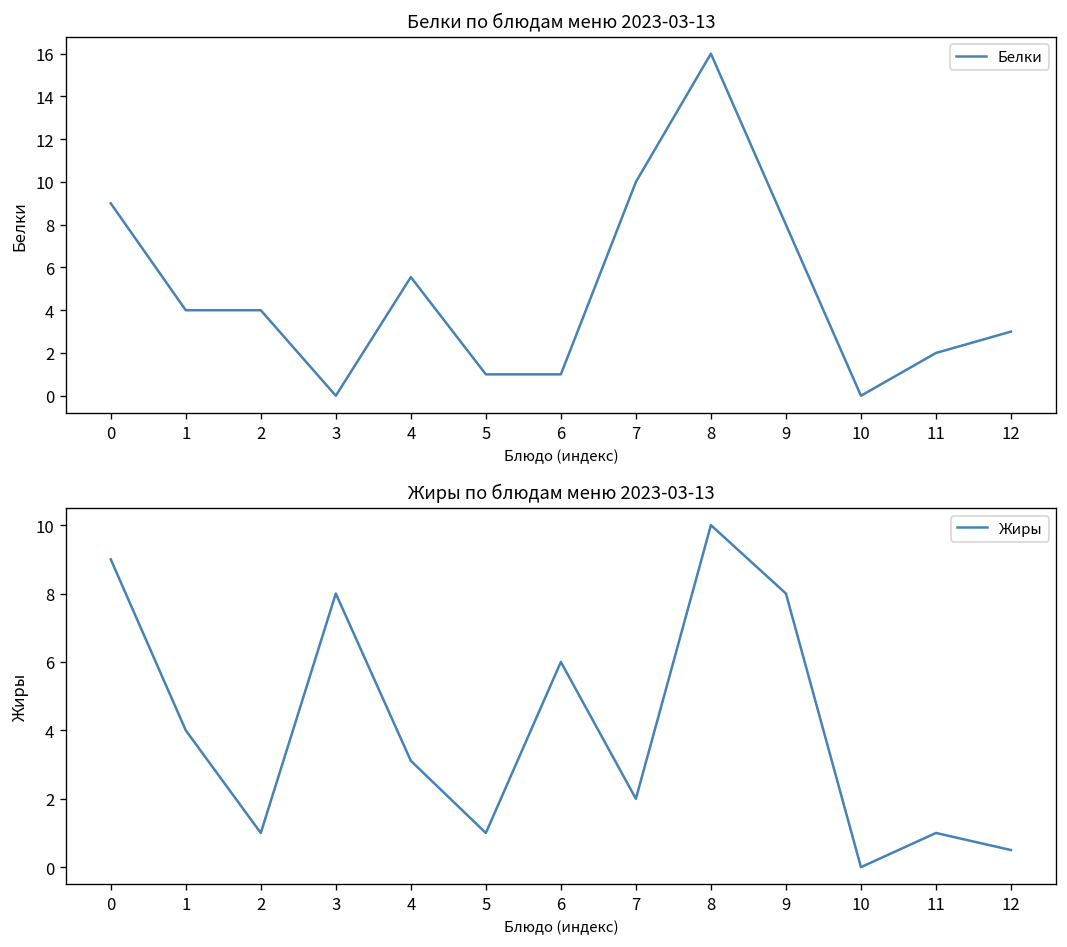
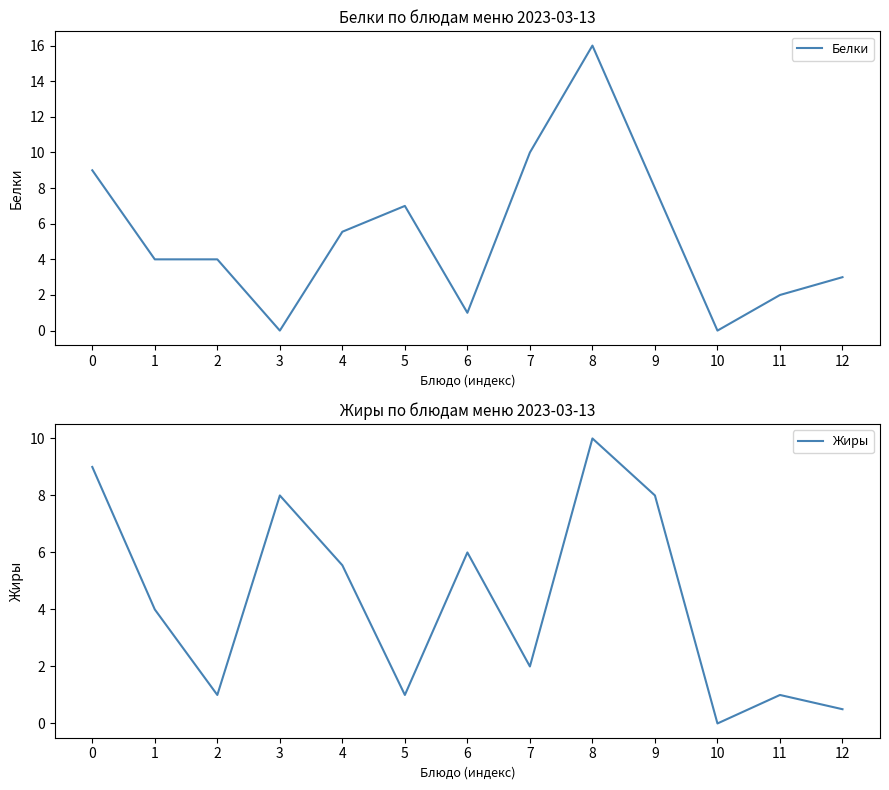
Белки по блюдам меню 2023-03-13, 5: 1 -> 7
Жиры по блюдам меню 2023-03-13, 4: 3.1 -> 5.6
